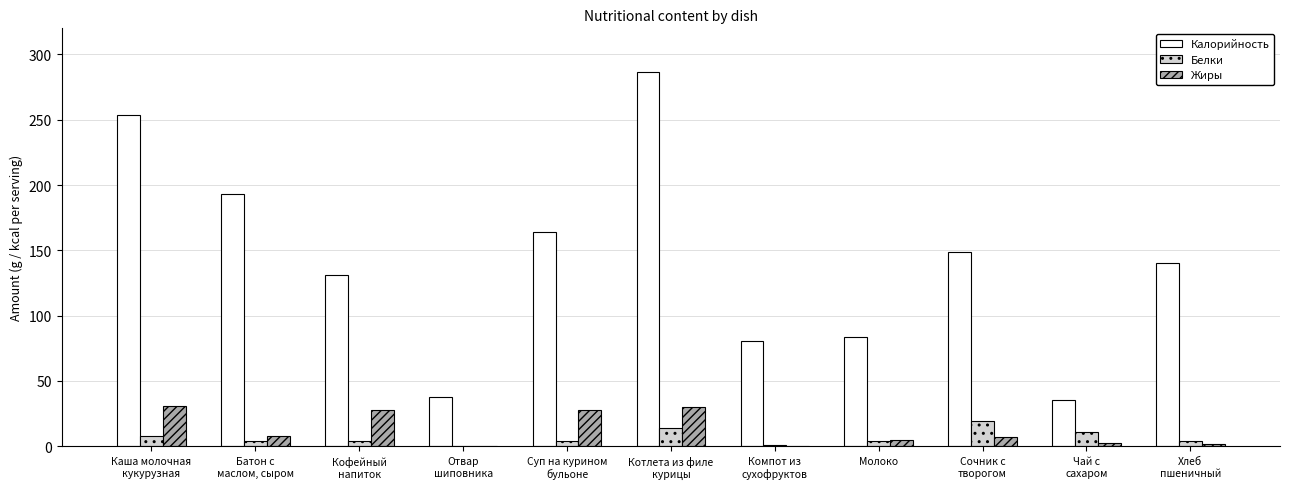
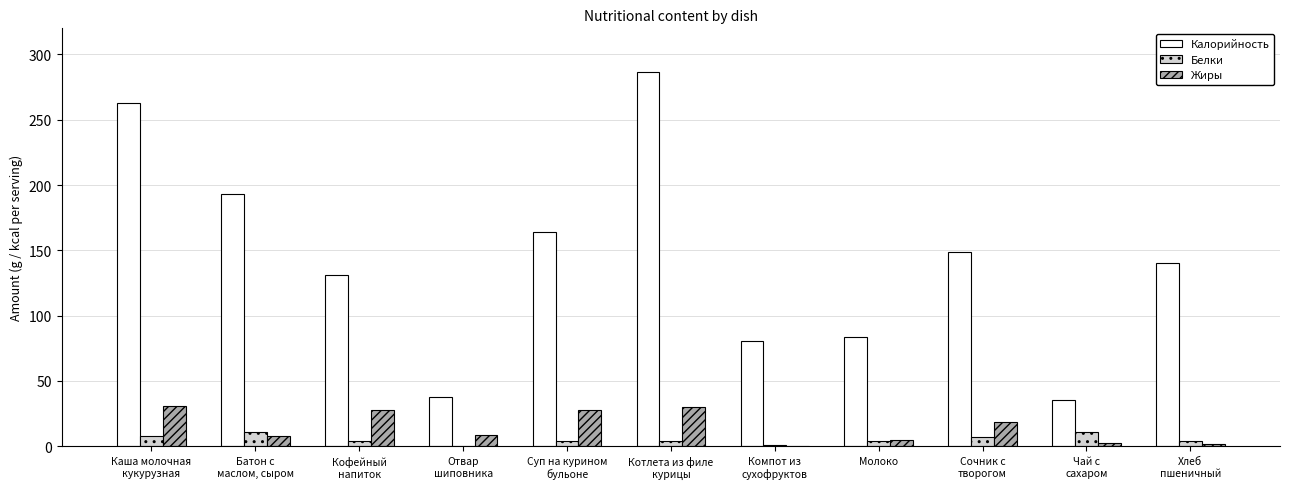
Калорийность, Каша молочная кукурузная: 254 -> 263
Белки, Батон с маслом, сыром: 4 -> 11
Жиры, Отвар шиповника: 0 -> 8
Белки, Котлета из филе курицы: 14 -> 4
Белки, Сочник с творогом: 19 -> 7
Жиры, Сочник с творогом: 7 -> 18
